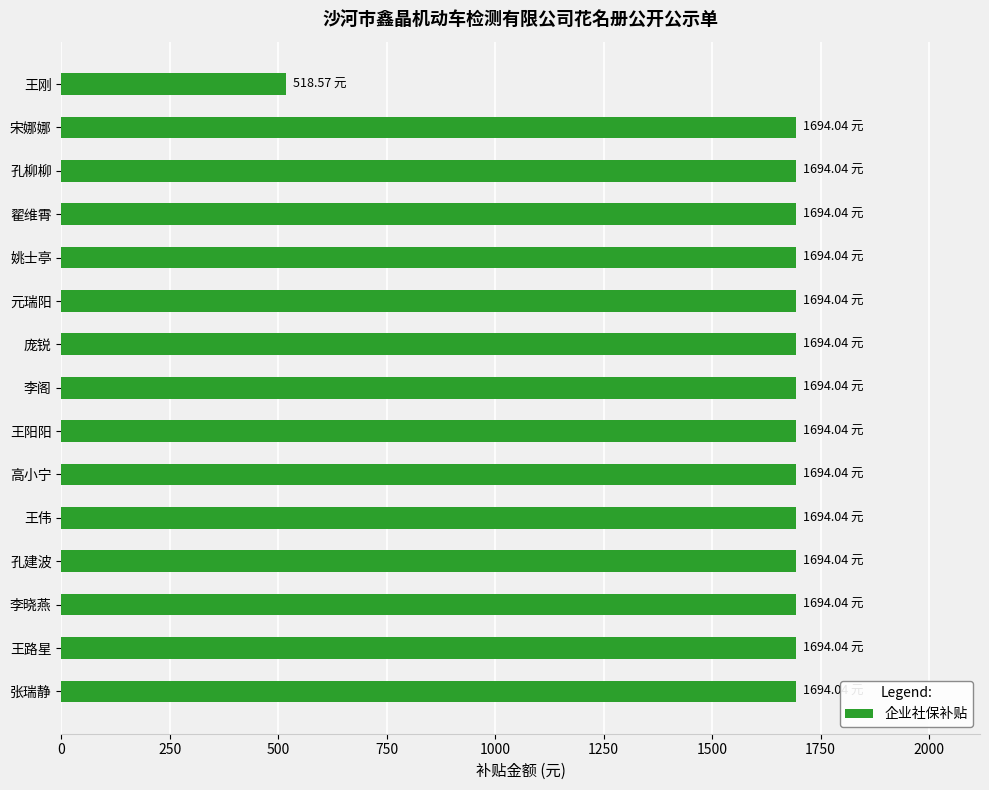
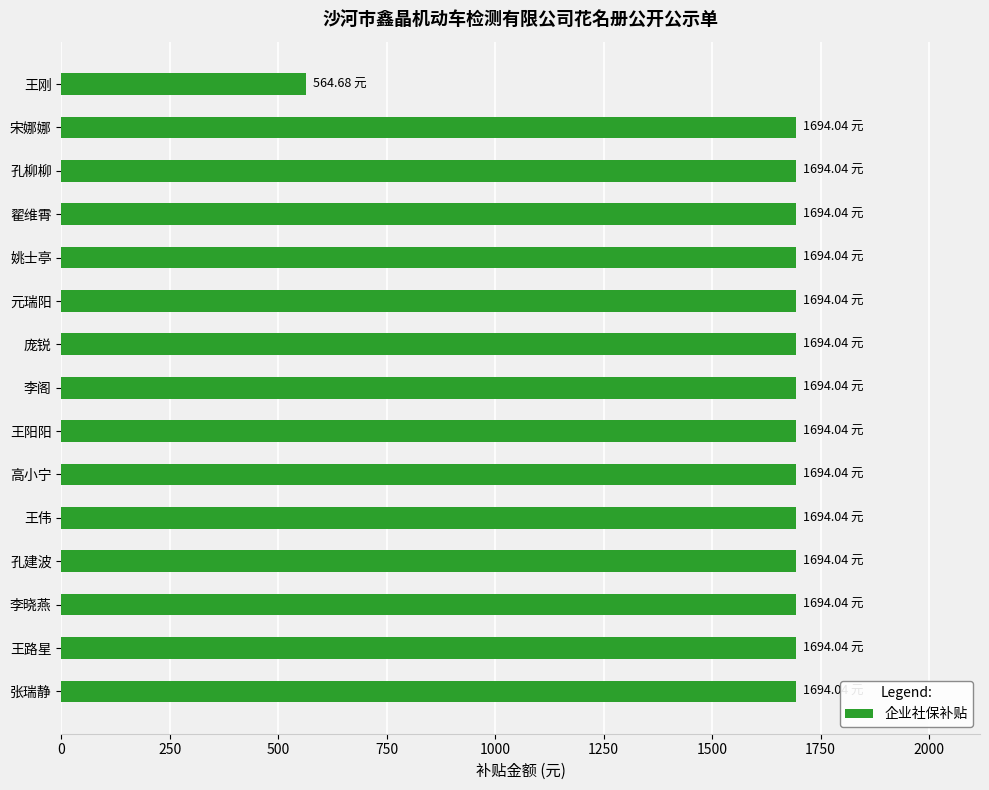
王刚: 518.57 -> 564.68
